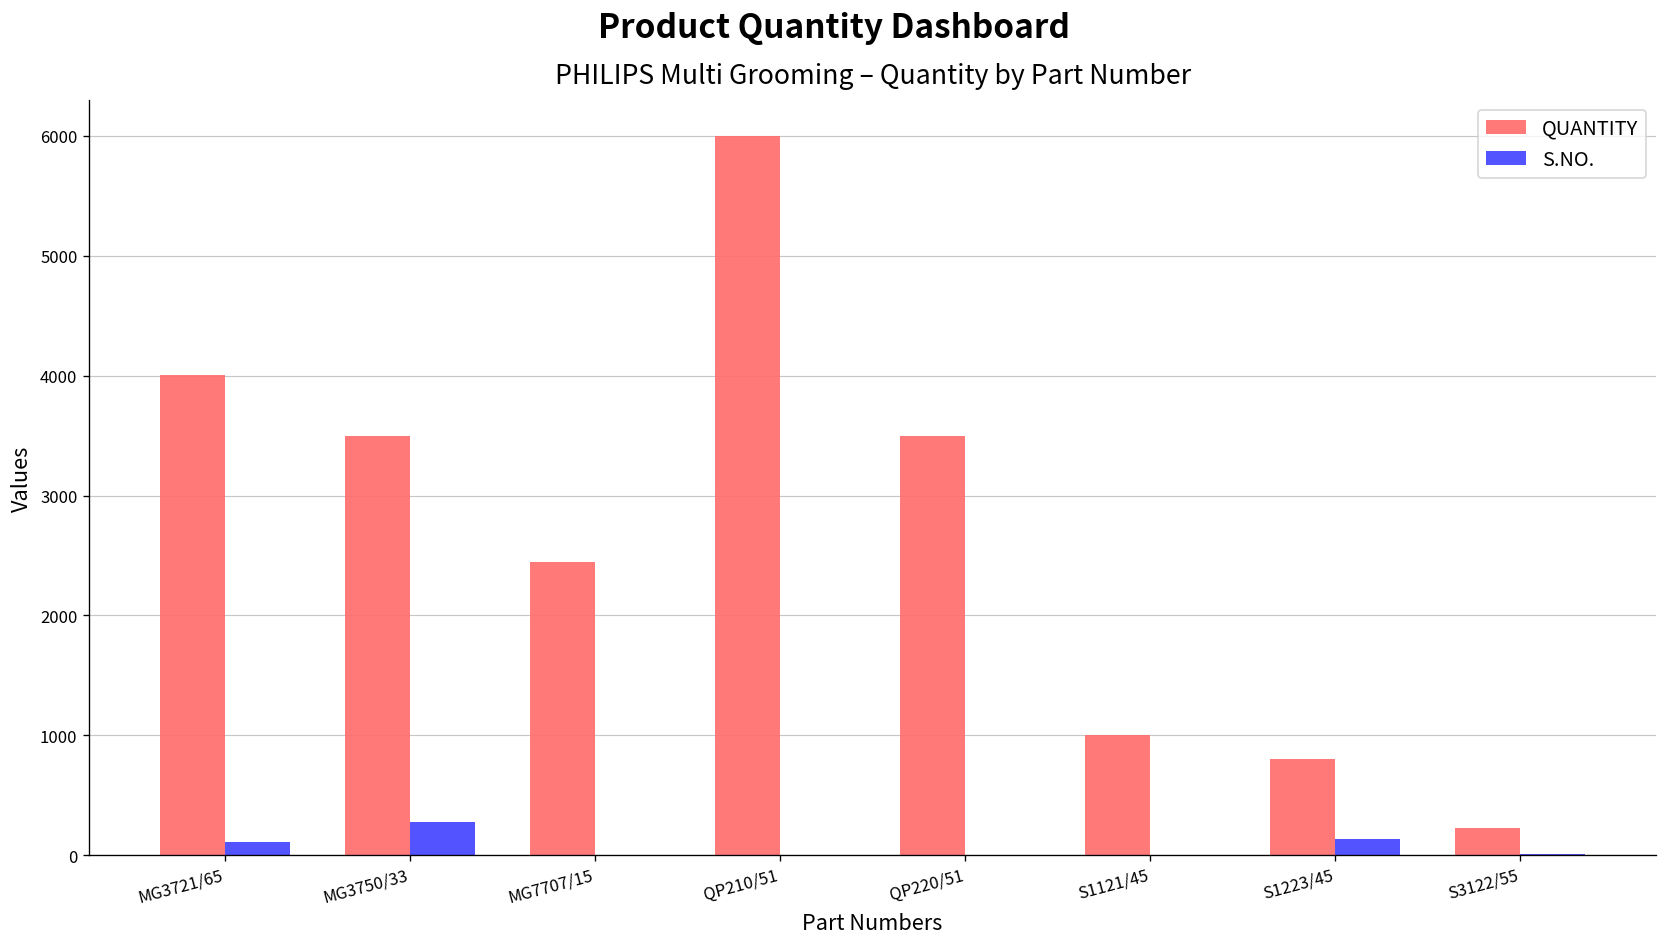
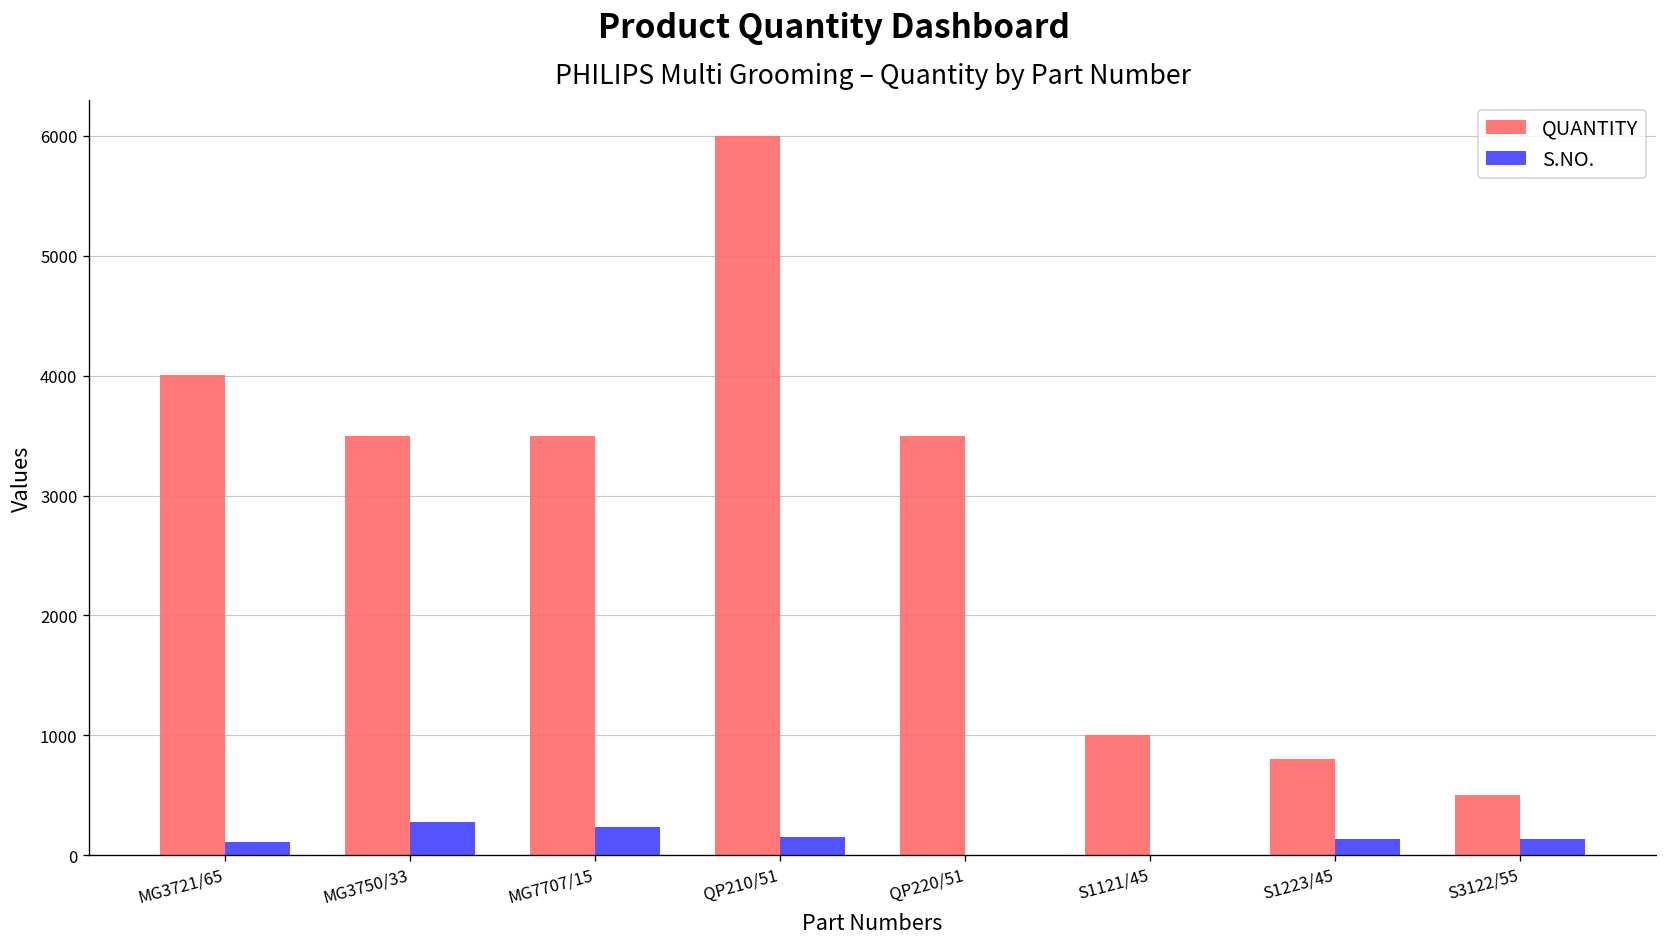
QUANTITY, MG7707/15: 2400 -> 3500
S.NO., MG7707/15: 0 -> 200
S.NO., QP210/51: 0 -> 200
QUANTITY, S3122/55: 200 -> 500
S.NO., S3122/55: 0 -> 100
